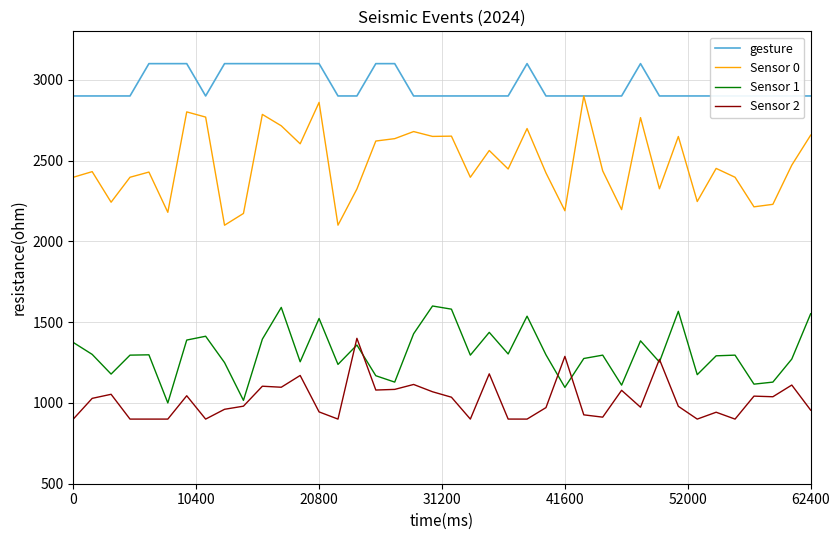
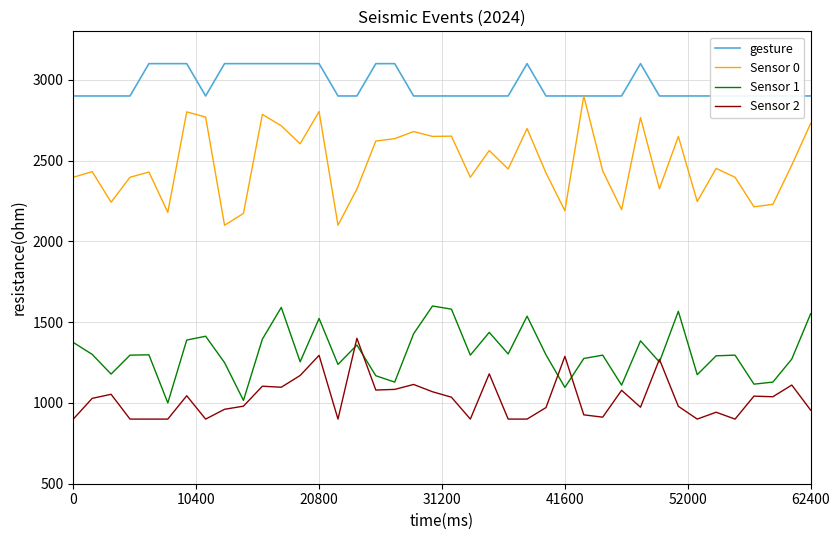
Sensor 0, 20800: 2860 -> 2800
Sensor 2, 20800: 940 -> 1290
Sensor 0, 62400: 2660 -> 2730
